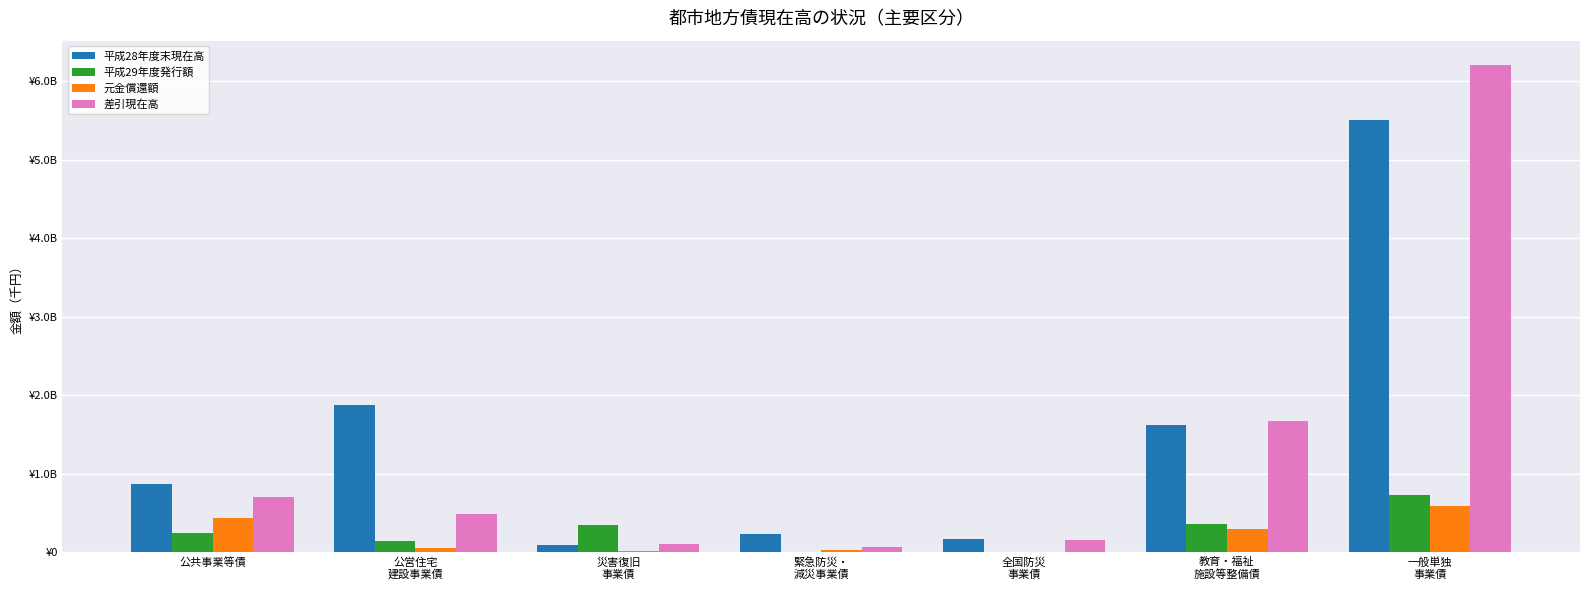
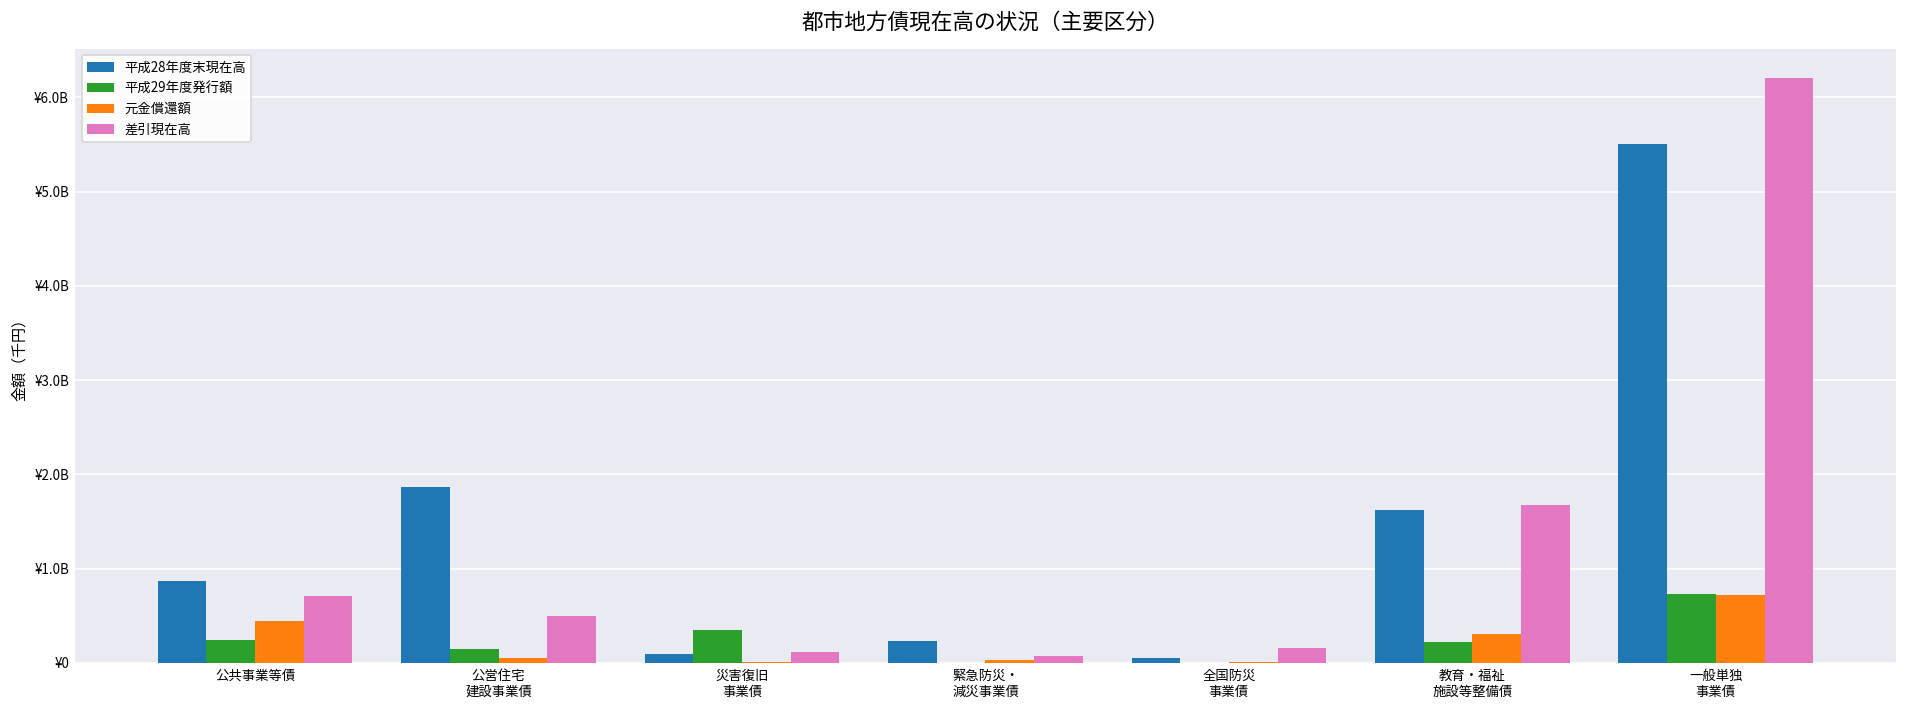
平成28年度末現在高, 全国防災 事業債: ¥200000000 -> ¥100000000
平成29年度発行額, 教育・福祉 施設等整備債: ¥400000000 -> ¥200000000
元金償還額, 一般単独 事業債: ¥600000000 -> ¥700000000
